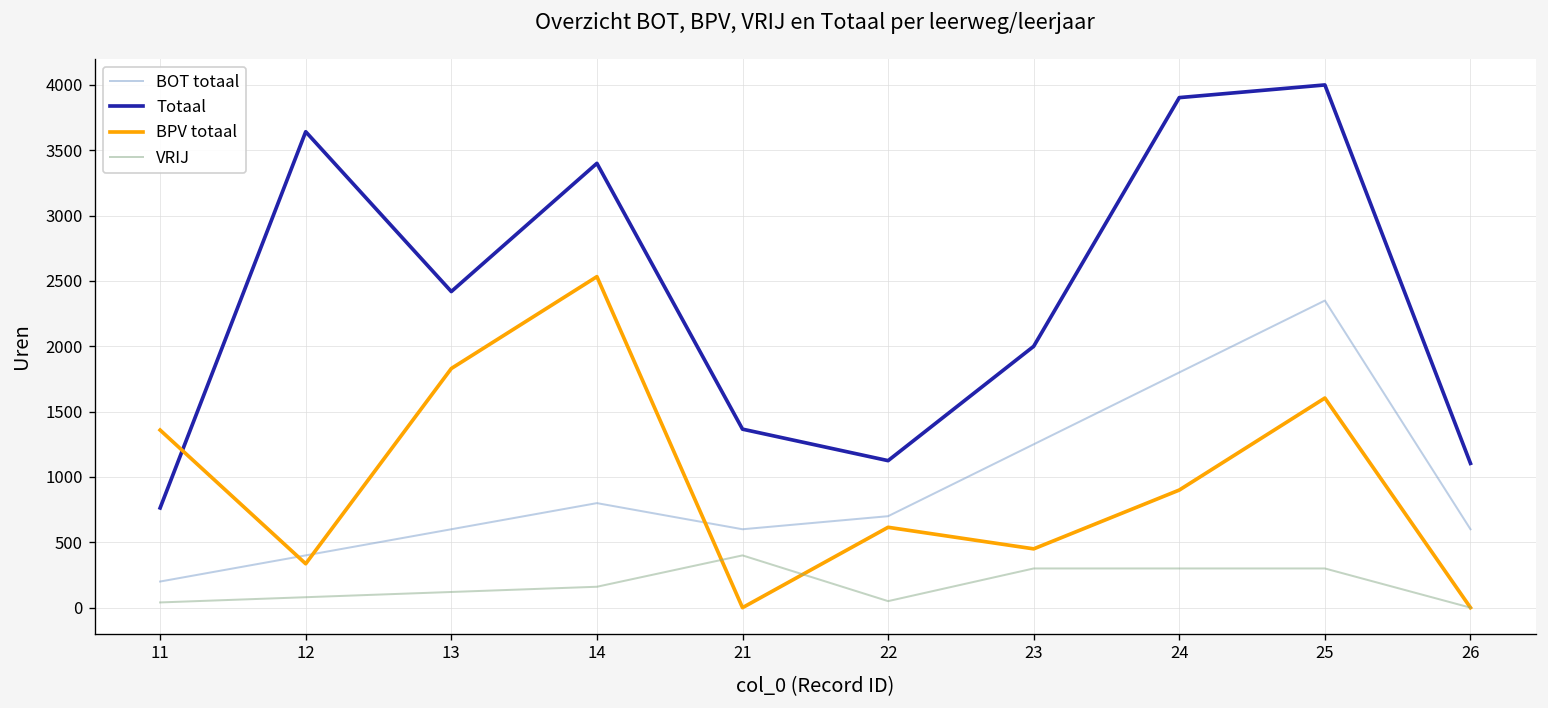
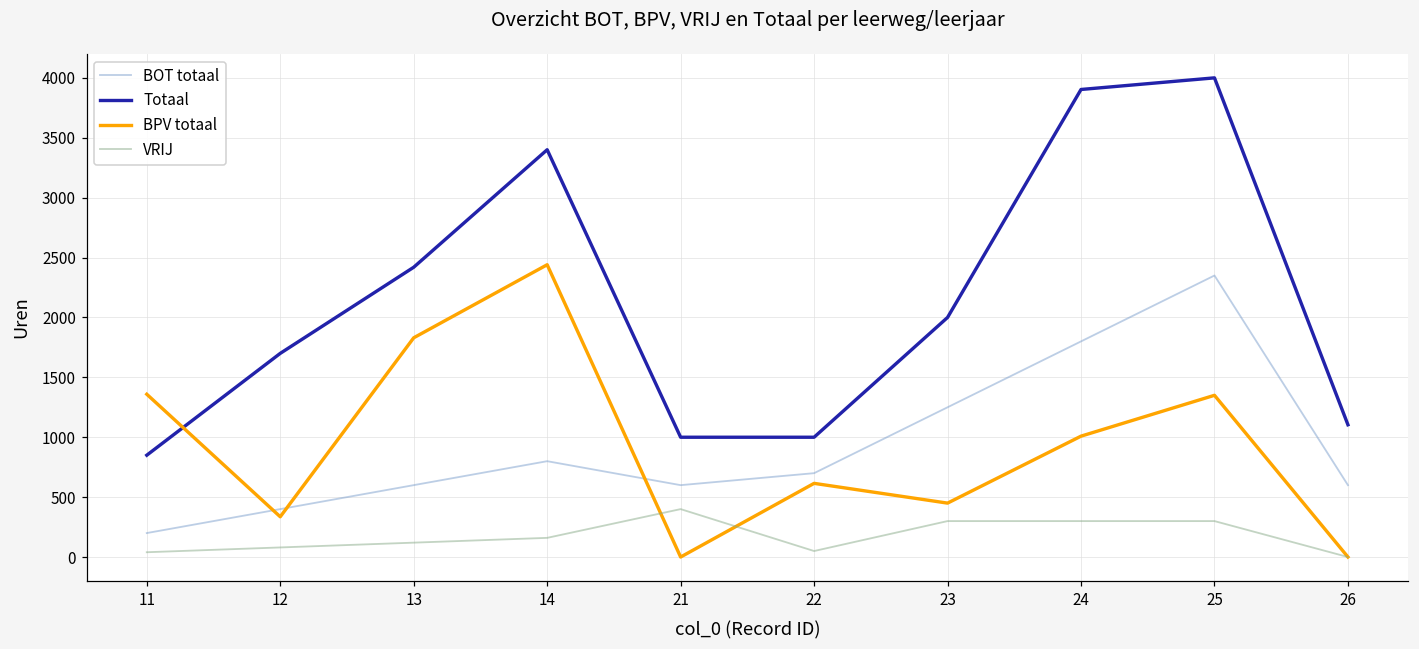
Totaal, 11: 760 -> 850
Totaal, 12: 3640 -> 1700
BPV totaal, 14: 2530 -> 2440
Totaal, 21: 1370 -> 1000
Totaal, 22: 1130 -> 1000
BPV totaal, 24: 900 -> 1010
BPV totaal, 25: 1600 -> 1350
